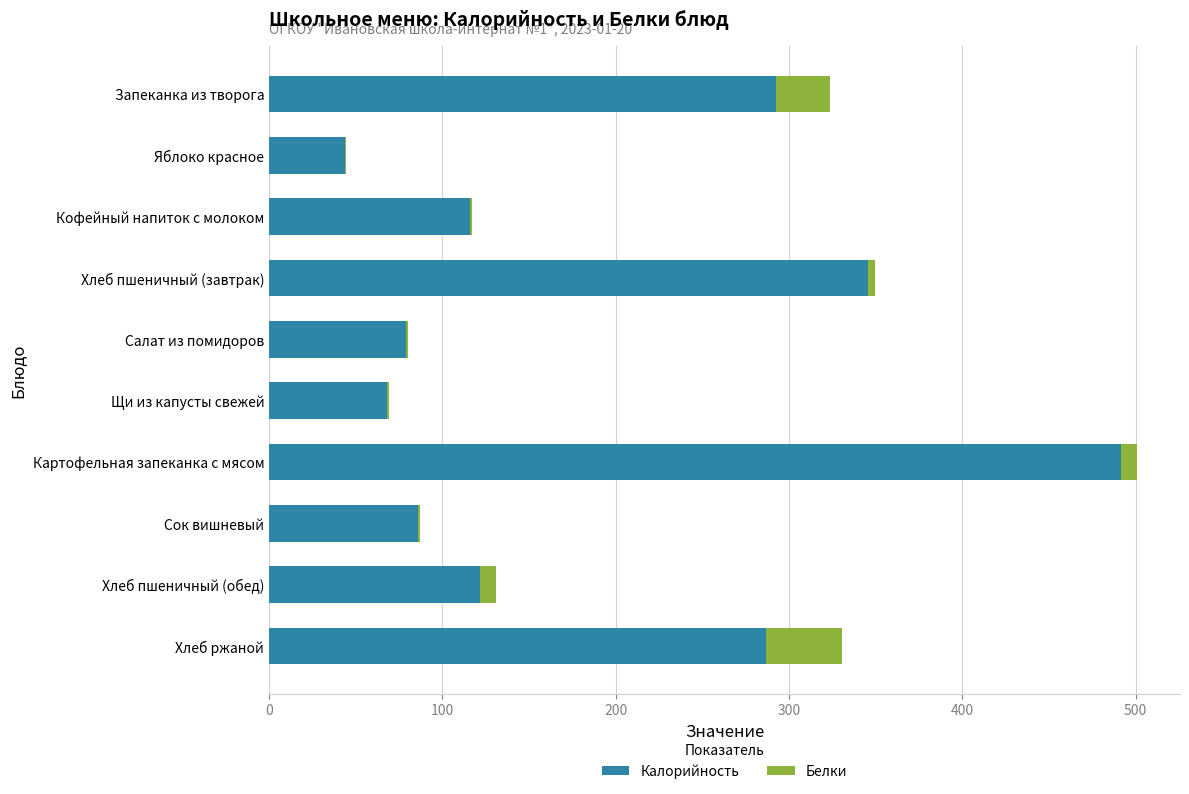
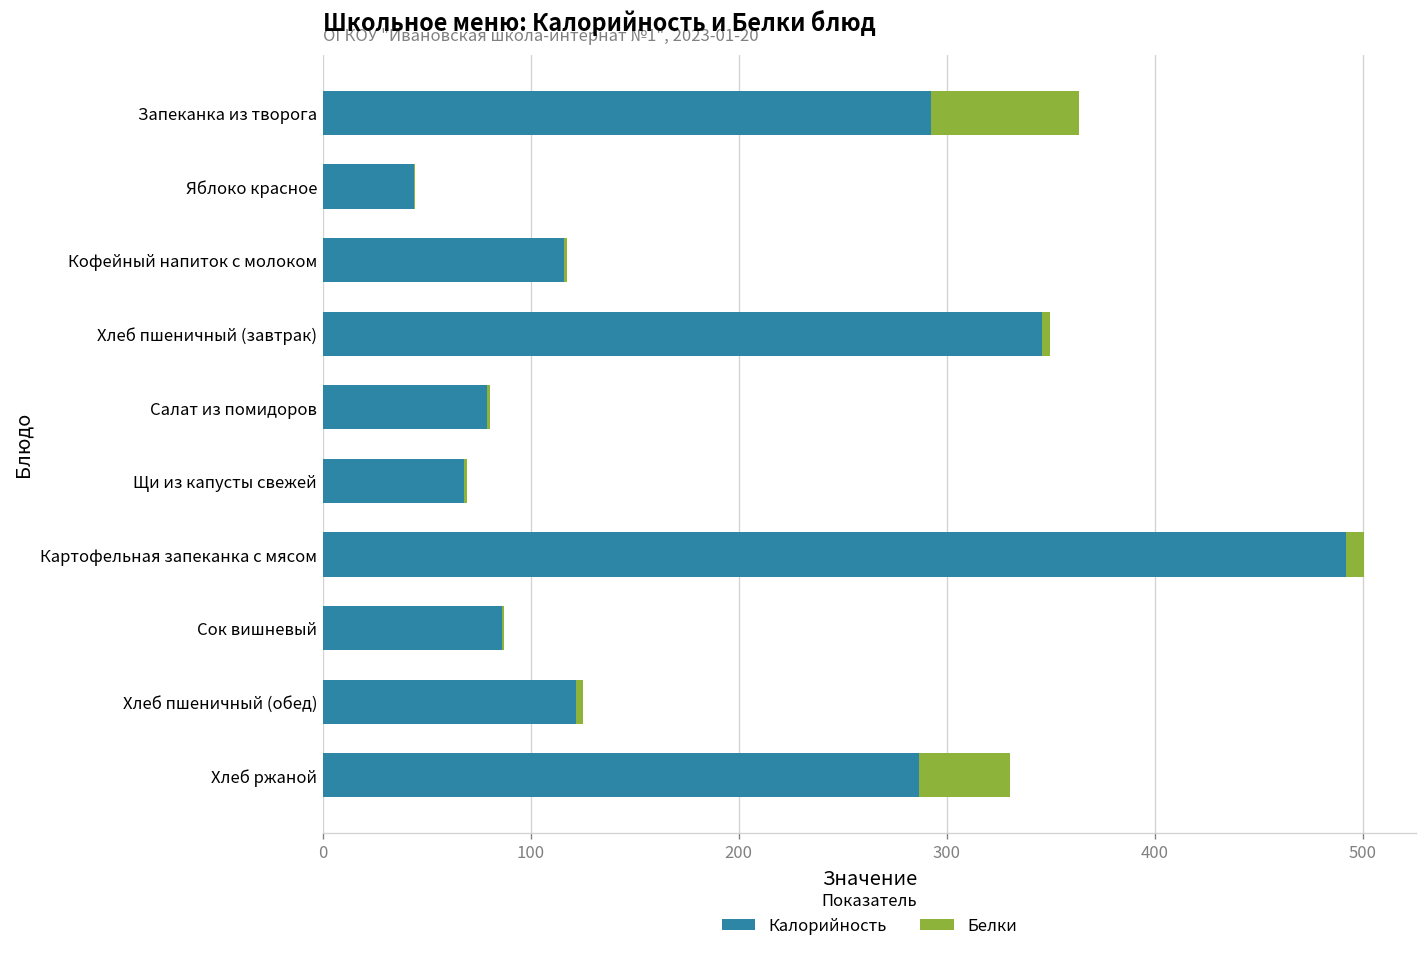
Белки, Запеканка из творога: 31 -> 71
Белки, Хлеб пшеничный (обед): 9 -> 4
